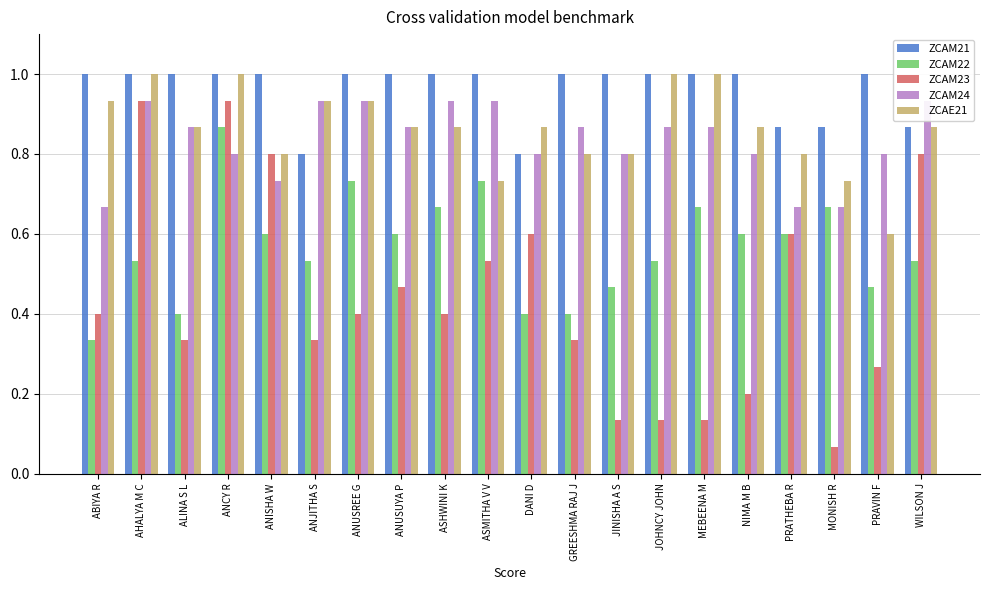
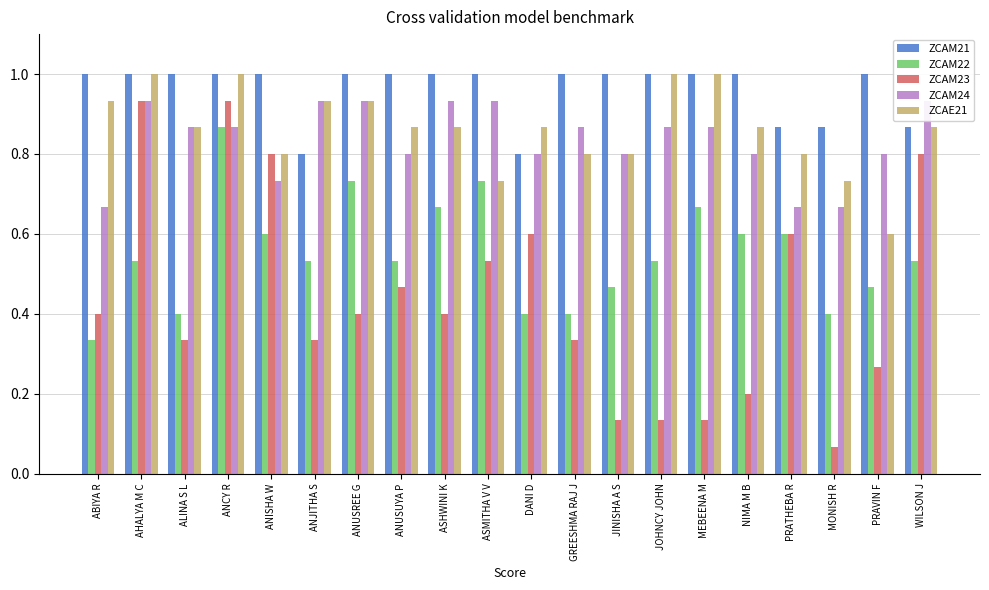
ZCAM24, ANCY R: 0.80 -> 0.87
ZCAM22, ANUSUYA P: 0.60 -> 0.53
ZCAM24, ANUSUYA P: 0.87 -> 0.80
ZCAM22, MONISH R: 0.67 -> 0.40
